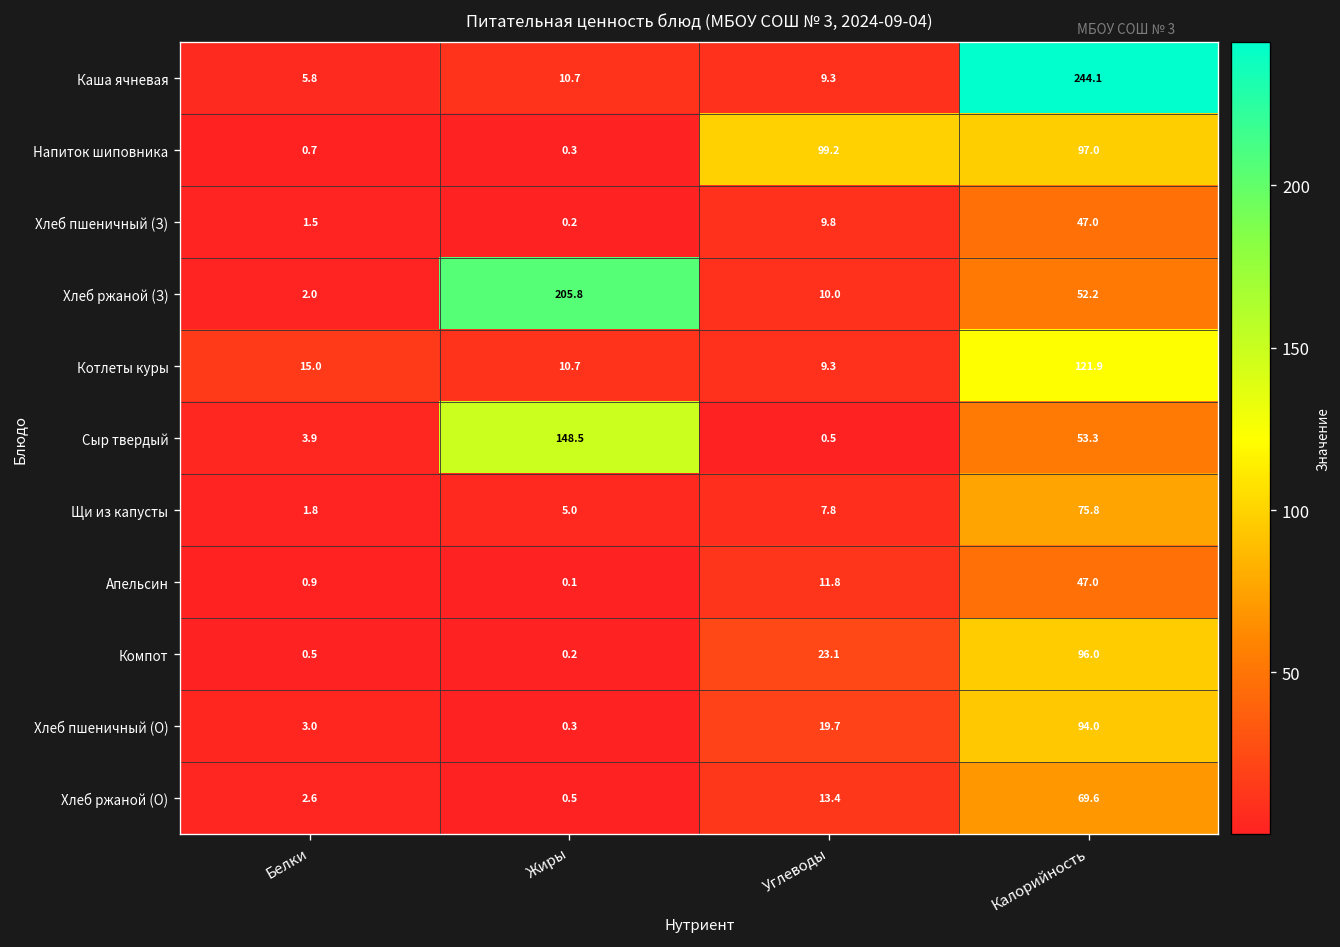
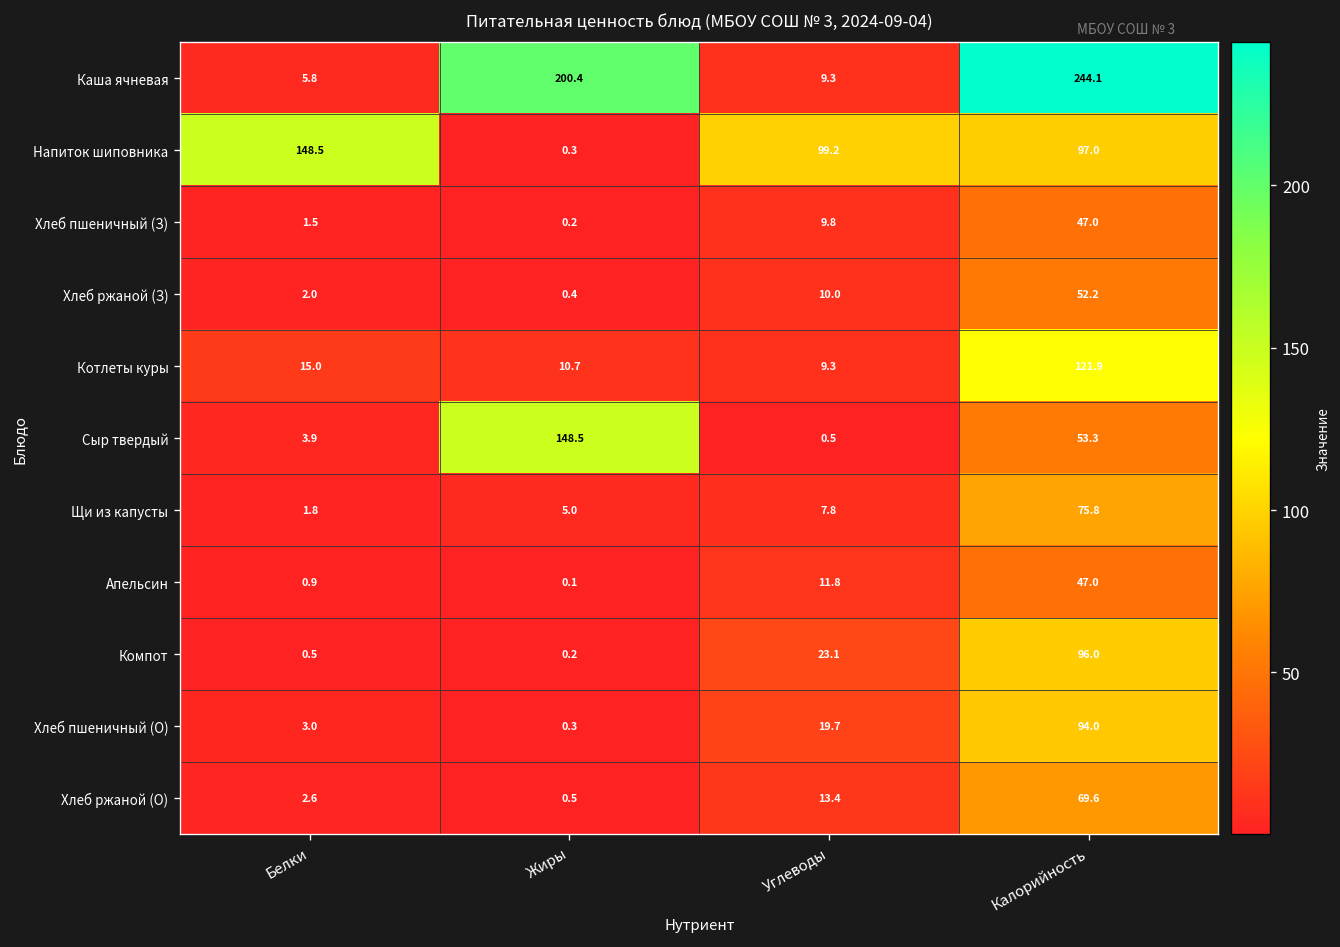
Каша ячневая, Жиры: 10.7 -> 200.4
Напиток шиповника, Белки: 0.7 -> 148.5
Хлеб ржаной (З), Жиры: 205.8 -> 0.4
